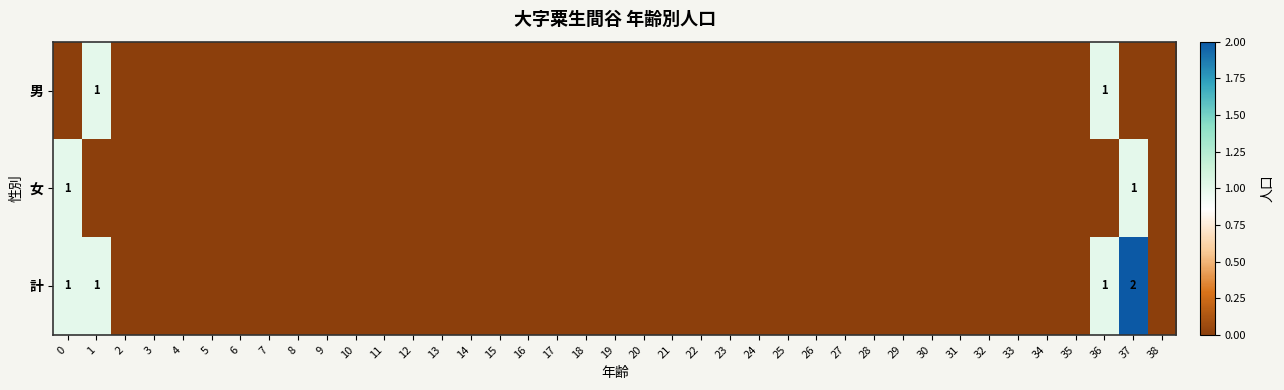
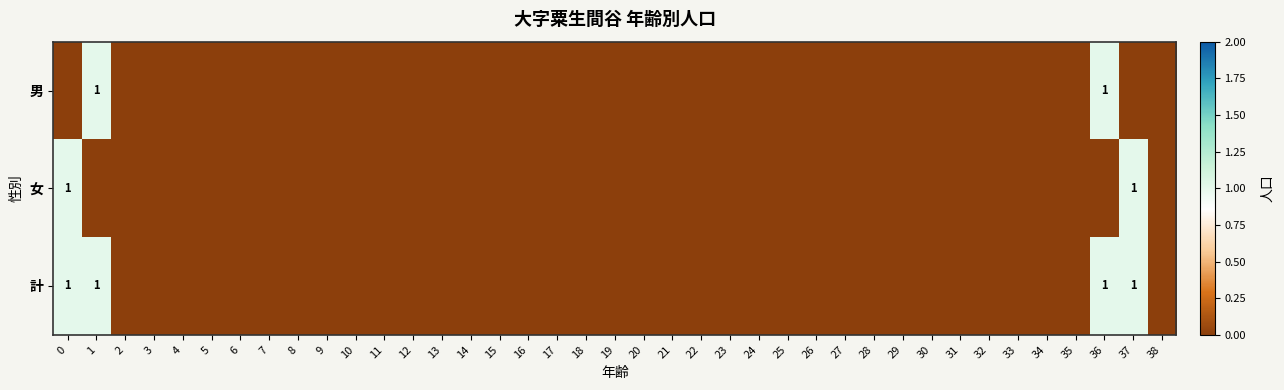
計, 37: 2 -> 1
